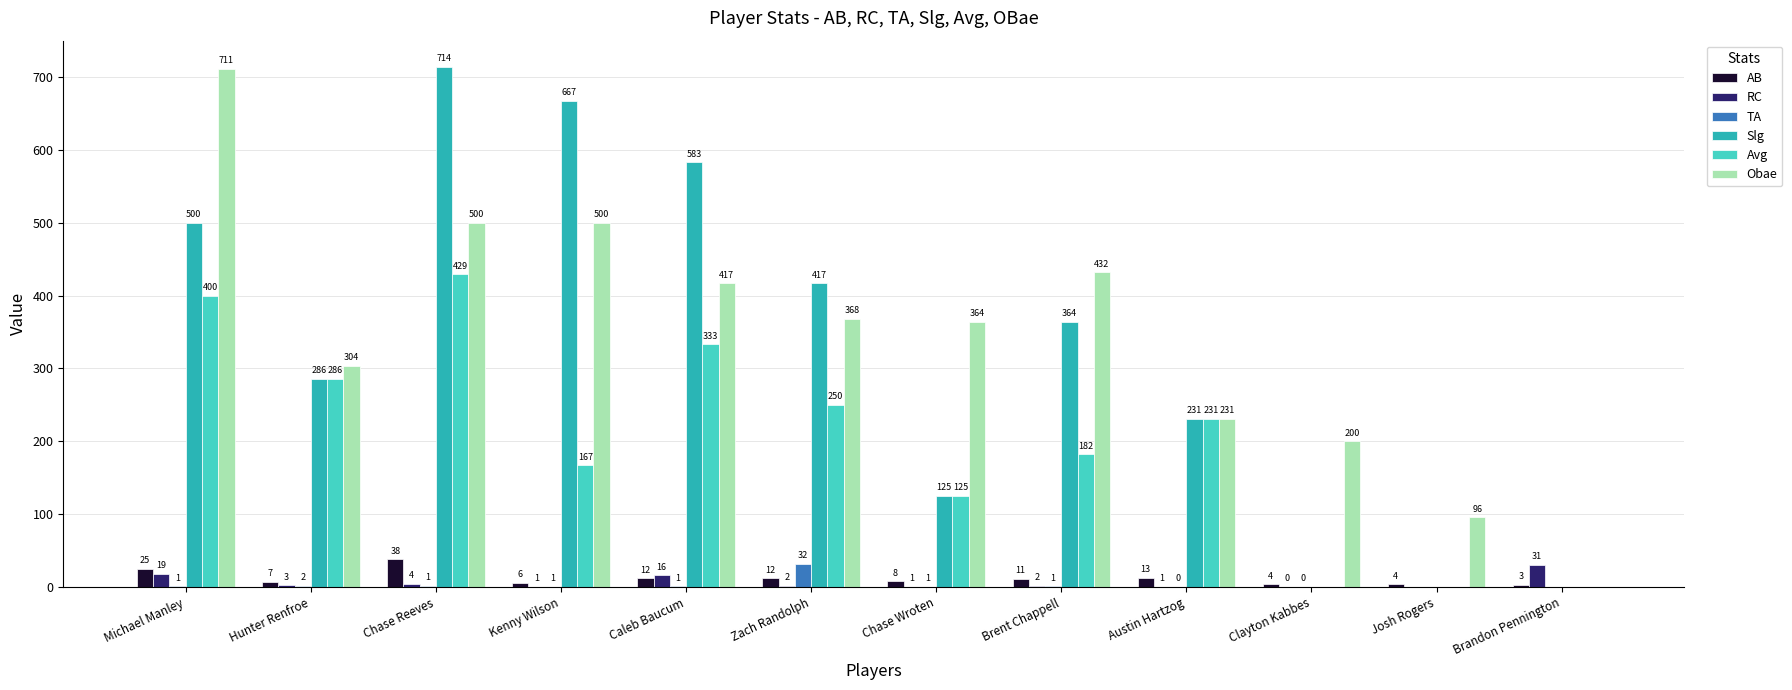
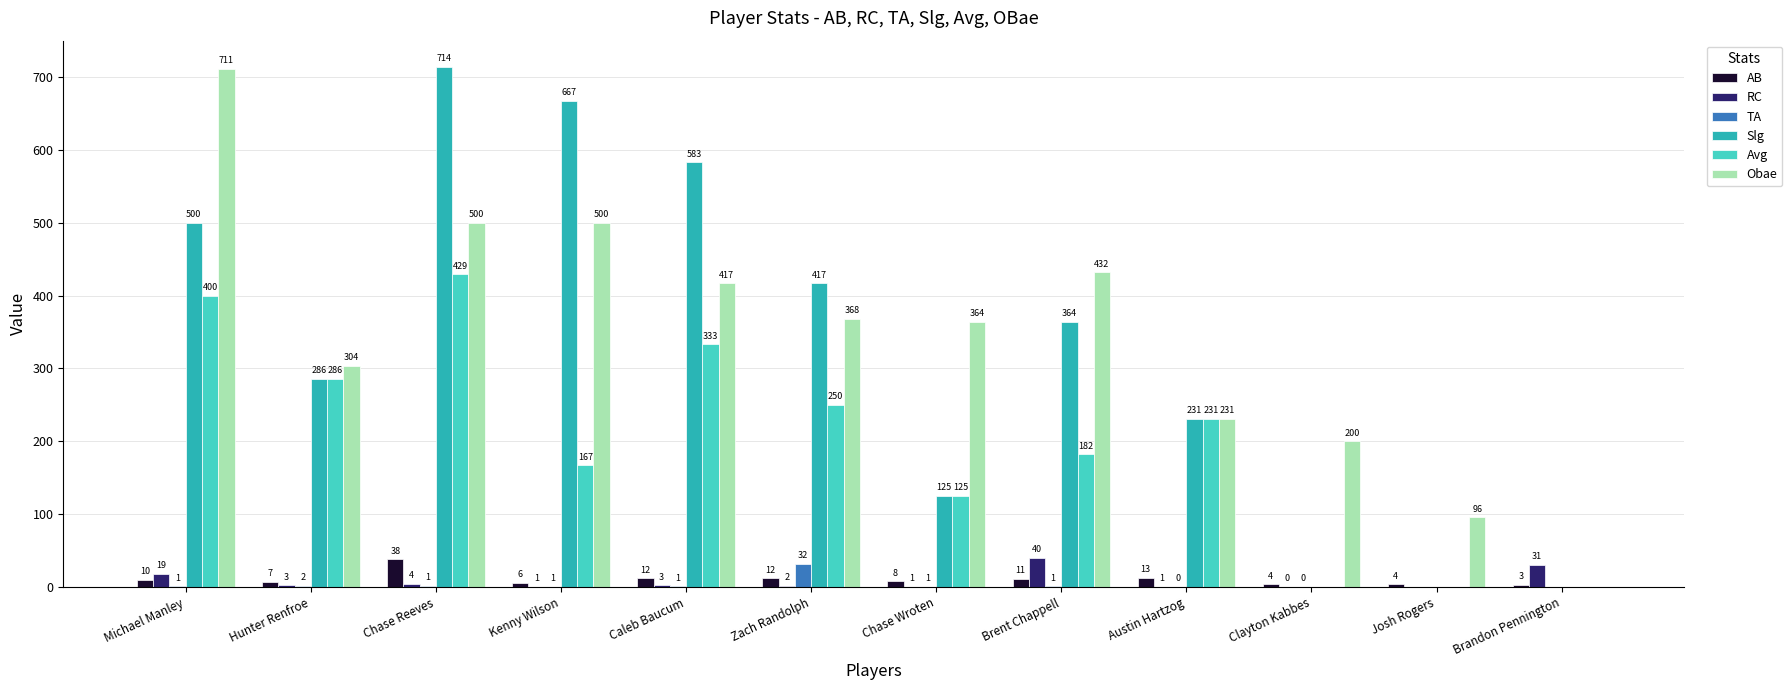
AB, Michael Manley: 25 -> 10
RC, Caleb Baucum: 16 -> 3
RC, Brent Chappell: 2 -> 40
